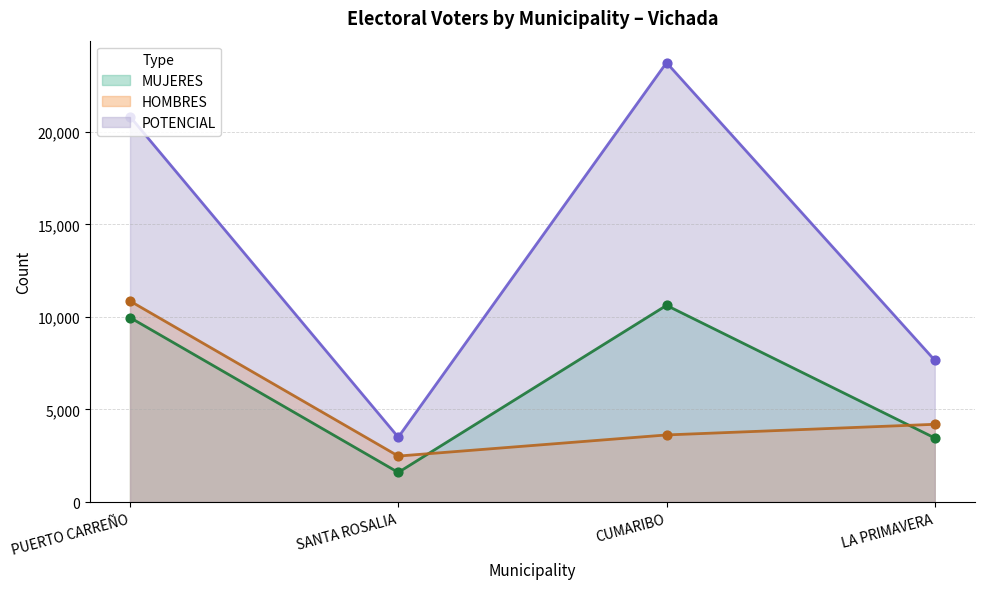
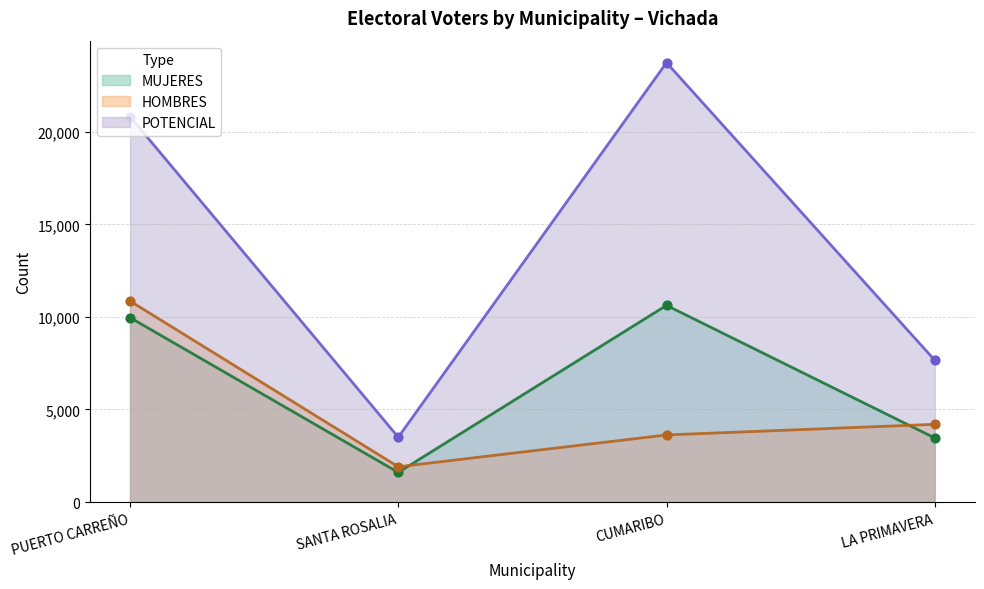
HOMBRES, SANTA ROSALIA: 2,500 -> 1,900
